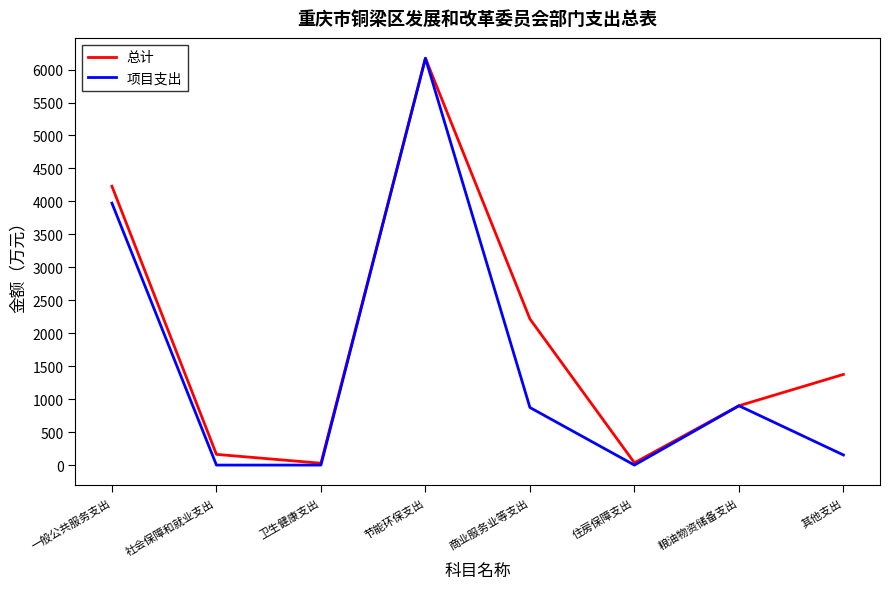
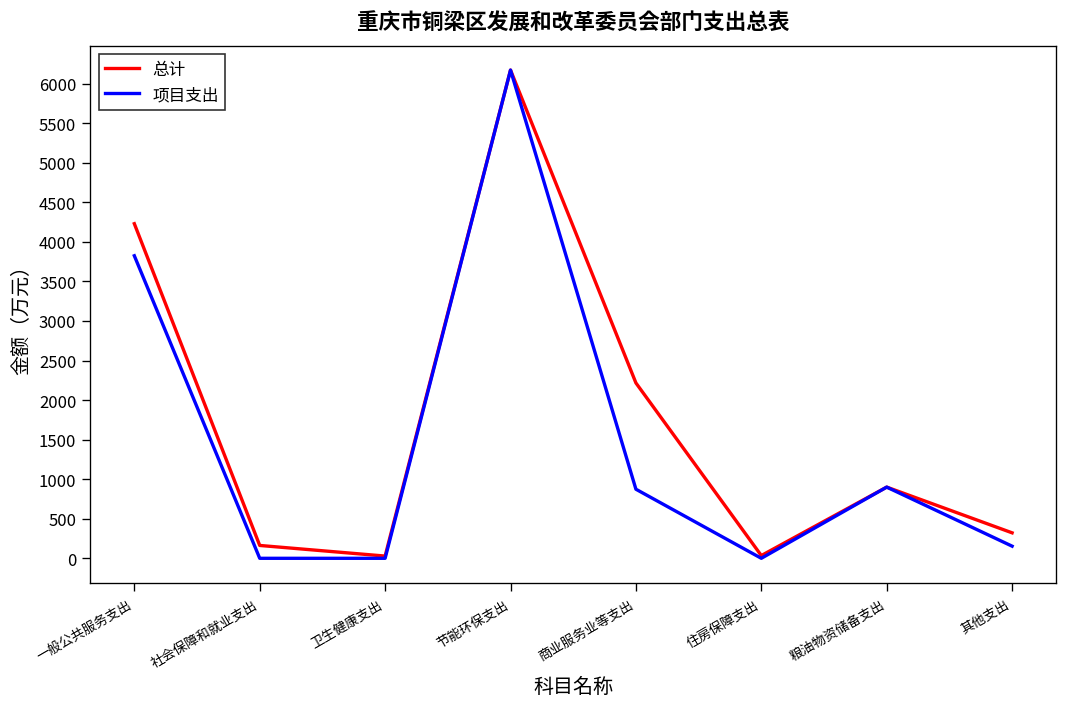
项目支出, 一般公共服务支出: 4000 -> 3800
总计, 其他支出: 1400 -> 300
